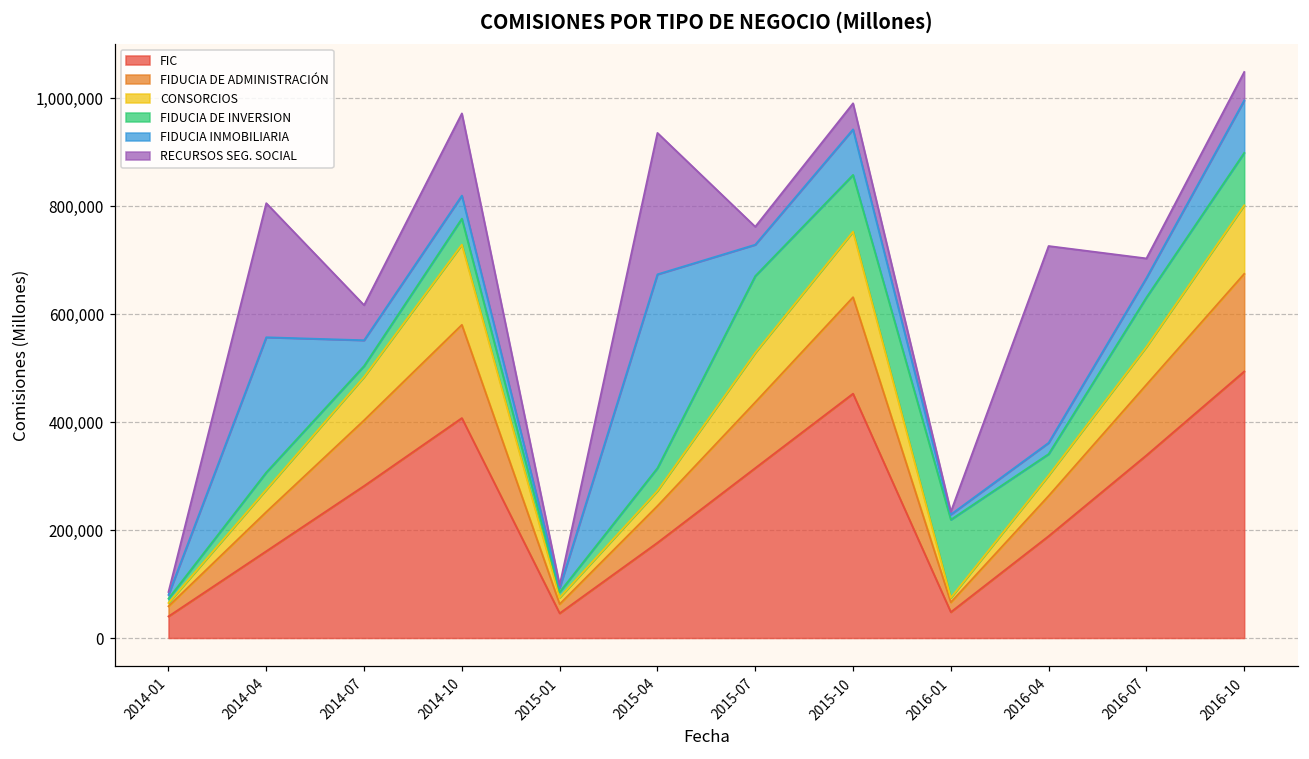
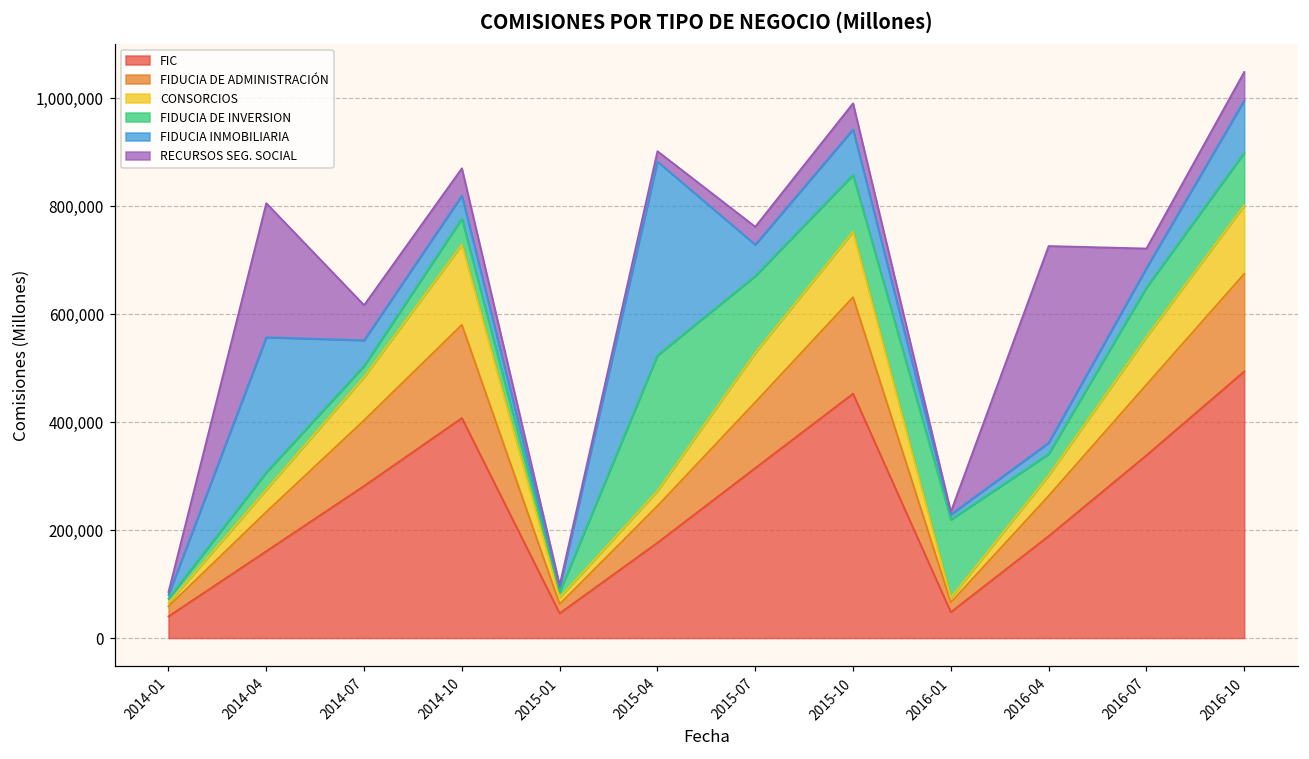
RECURSOS SEG. SOCIAL, 2014-10: 150,000 -> 50,000
FIDUCIA DE INVERSION, 2015-04: 40,000 -> 250,000
RECURSOS SEG. SOCIAL, 2015-04: 260,000 -> 20,000
CONSORCIOS, 2016-07: 70,000 -> 90,000
